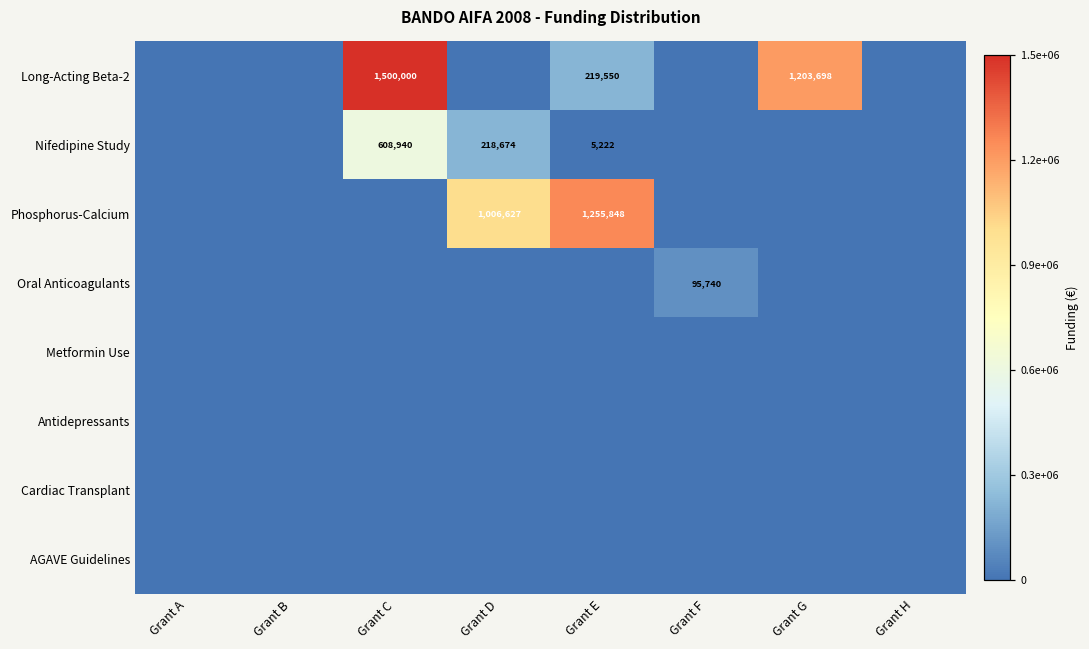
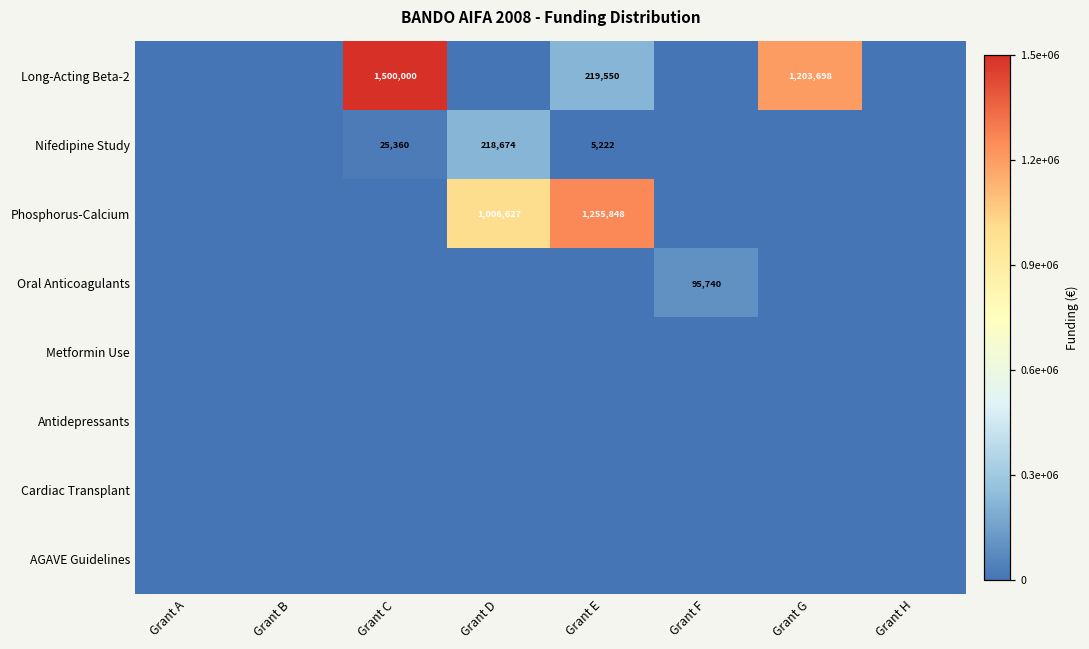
Nifedipine Study, Grant C: 608,940 -> 25,360
